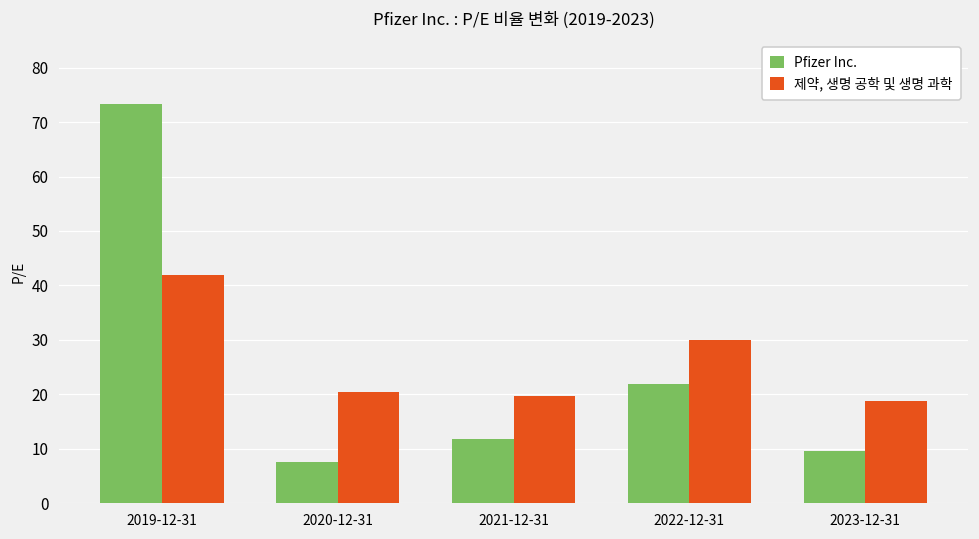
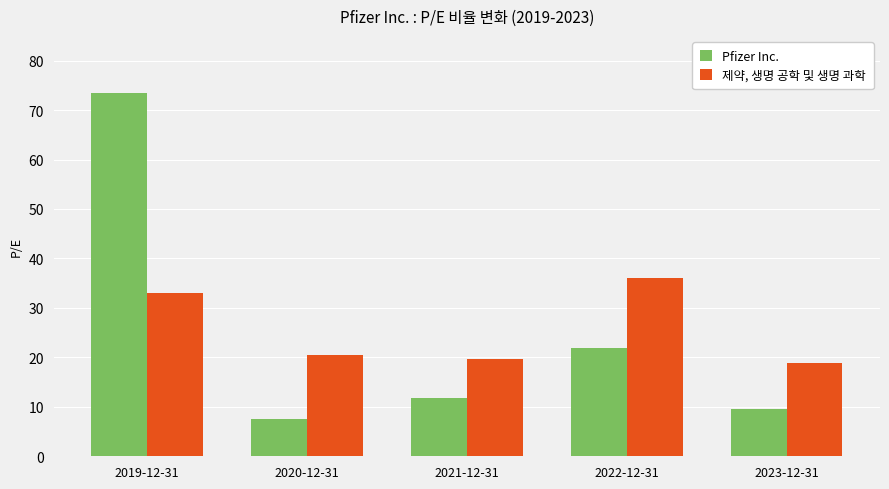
제약, 생명 공학 및 생명 과학, 2019-12-31: 42 -> 33
제약, 생명 공학 및 생명 과학, 2022-12-31: 30 -> 36
